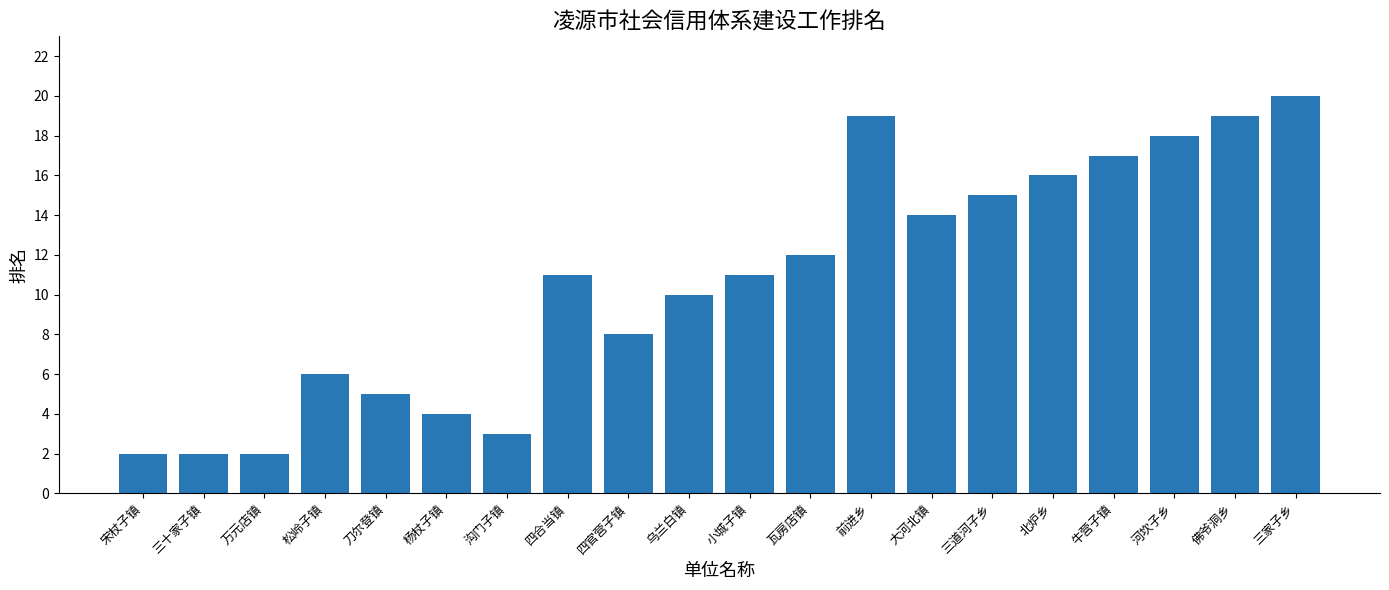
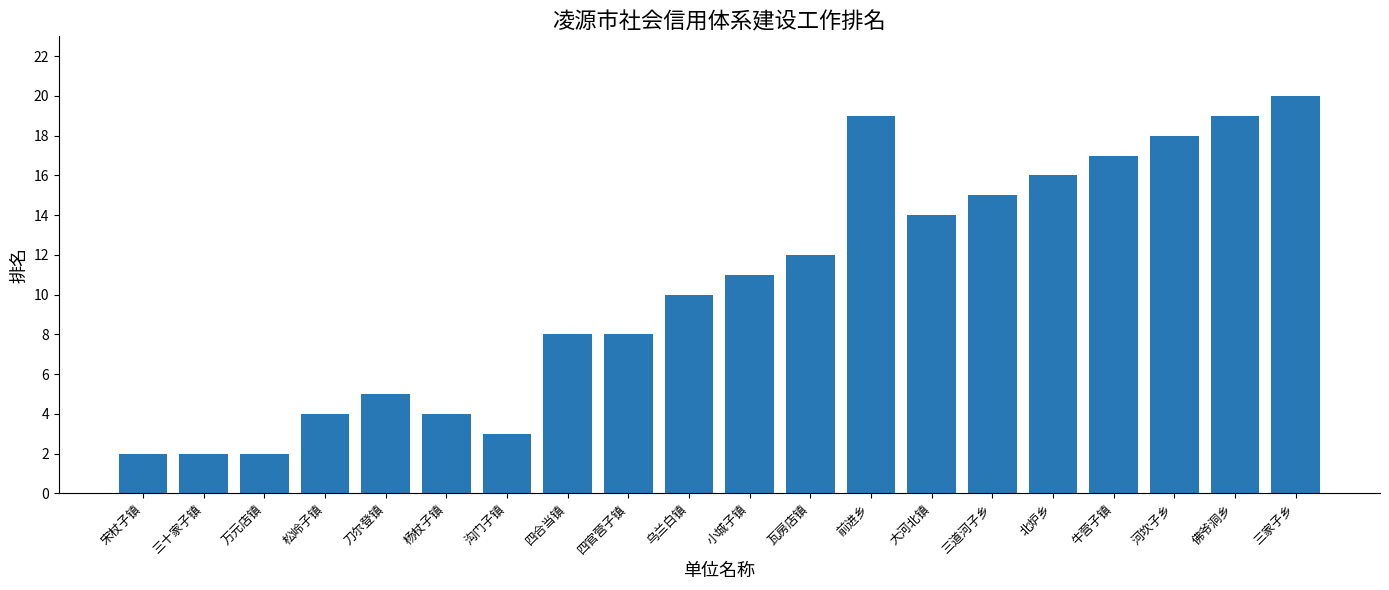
松岭子镇: 6 -> 4
四合当镇: 11 -> 8
